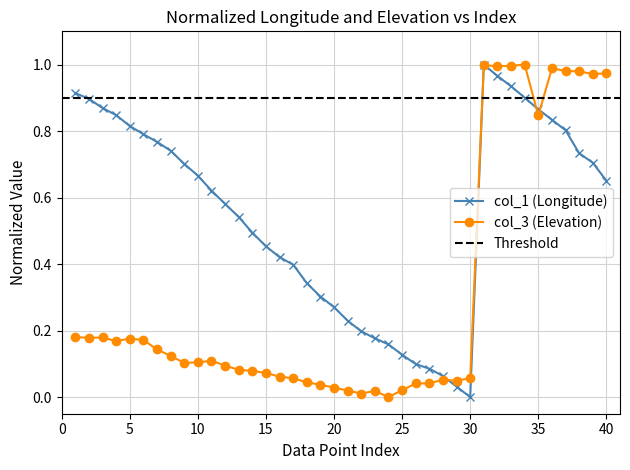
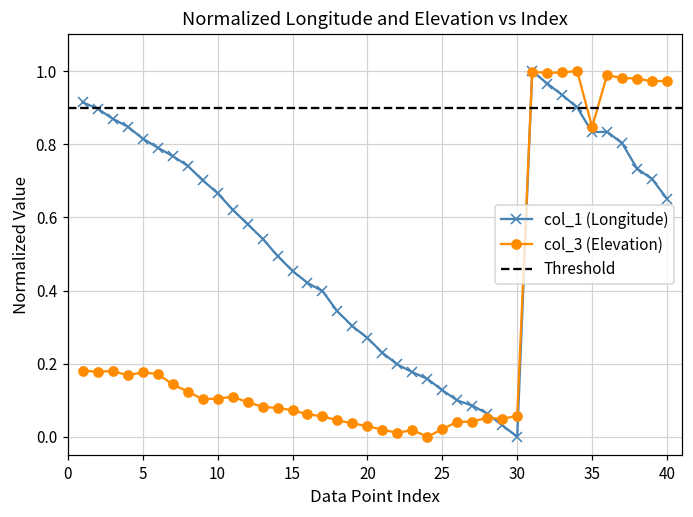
col_1 (Longitude), 35: 0.87 -> 0.83
